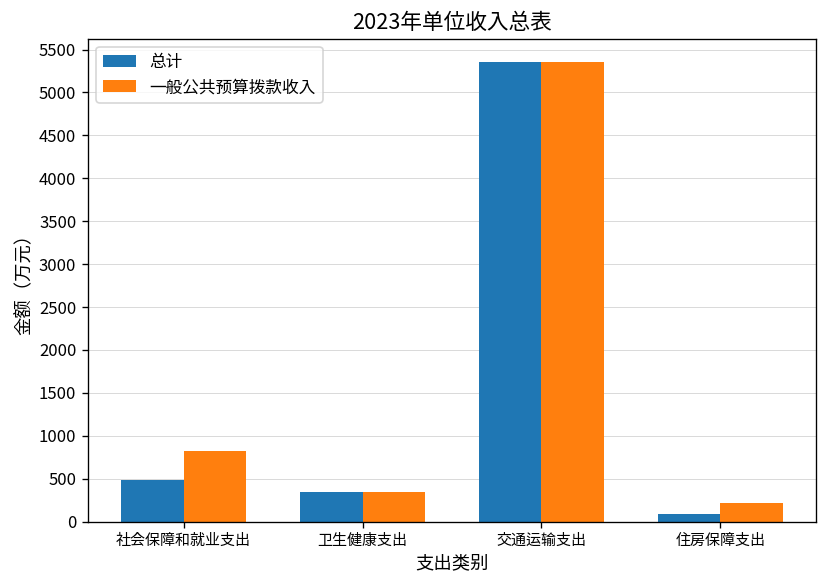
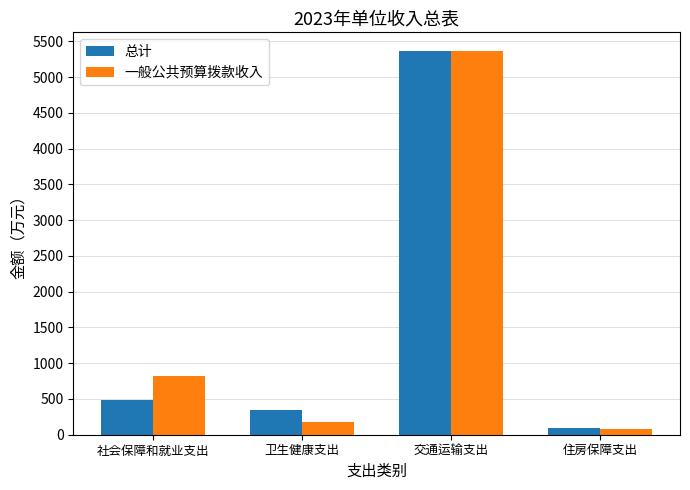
一般公共预算拨款收入, 卫生健康支出: 300 -> 200
一般公共预算拨款收入, 住房保障支出: 200 -> 100
